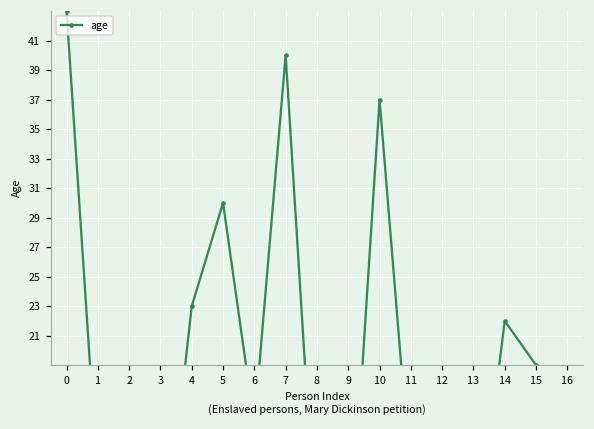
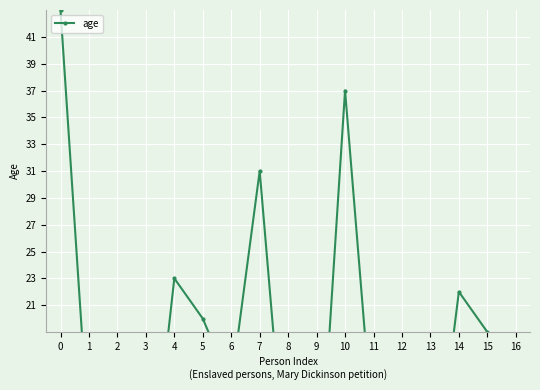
5: 30 -> 20
7: 40 -> 31
